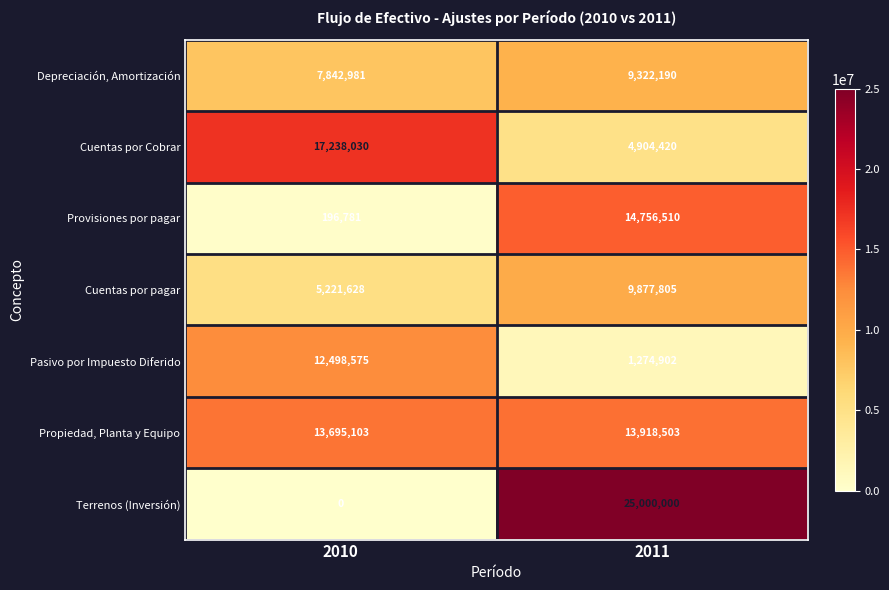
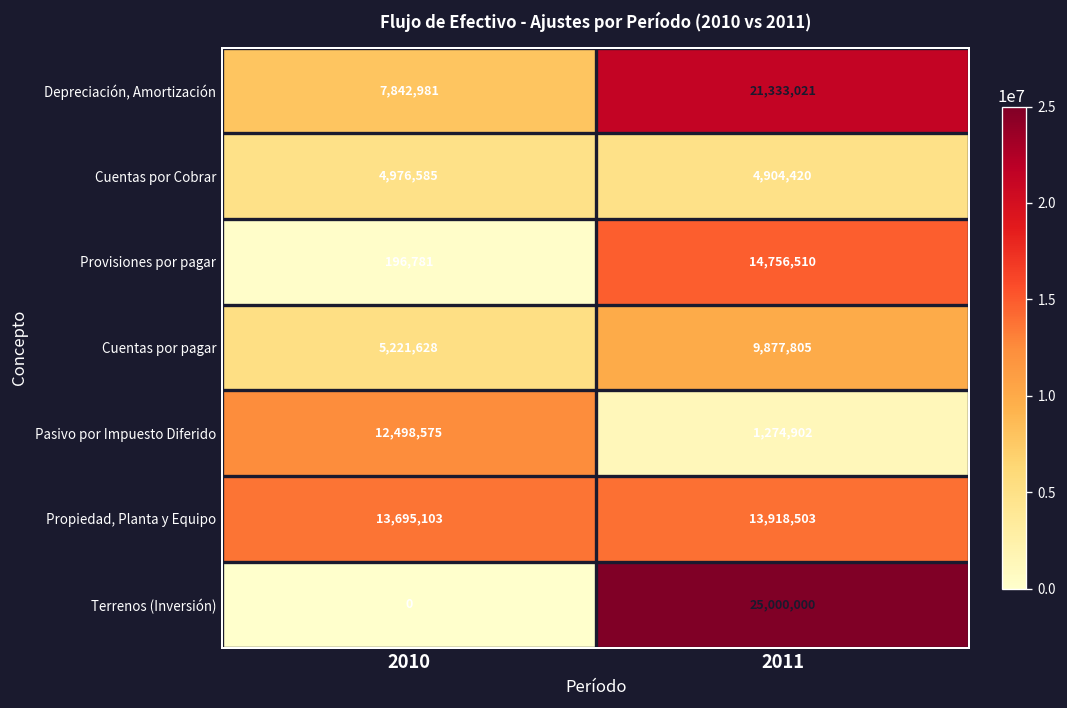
Depreciación, Amortización, 2011: 9,322,190 -> 21,333,021
Cuentas por Cobrar, 2010: 17,238,030 -> 4,976,585
